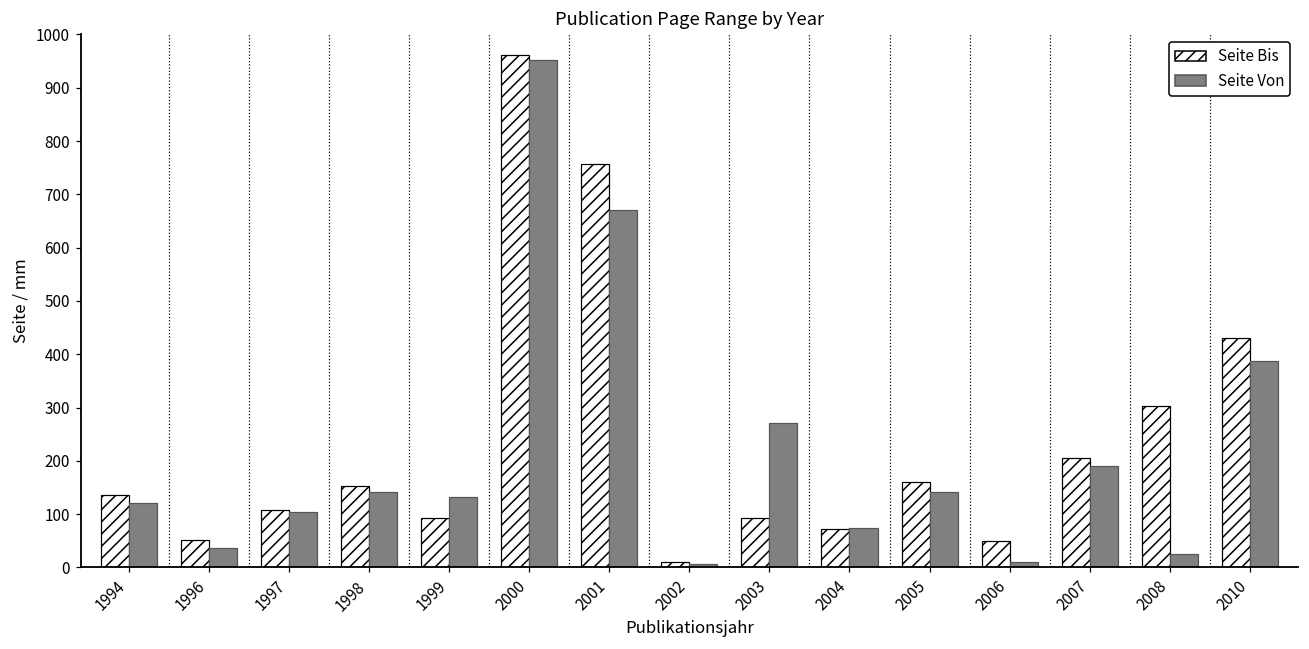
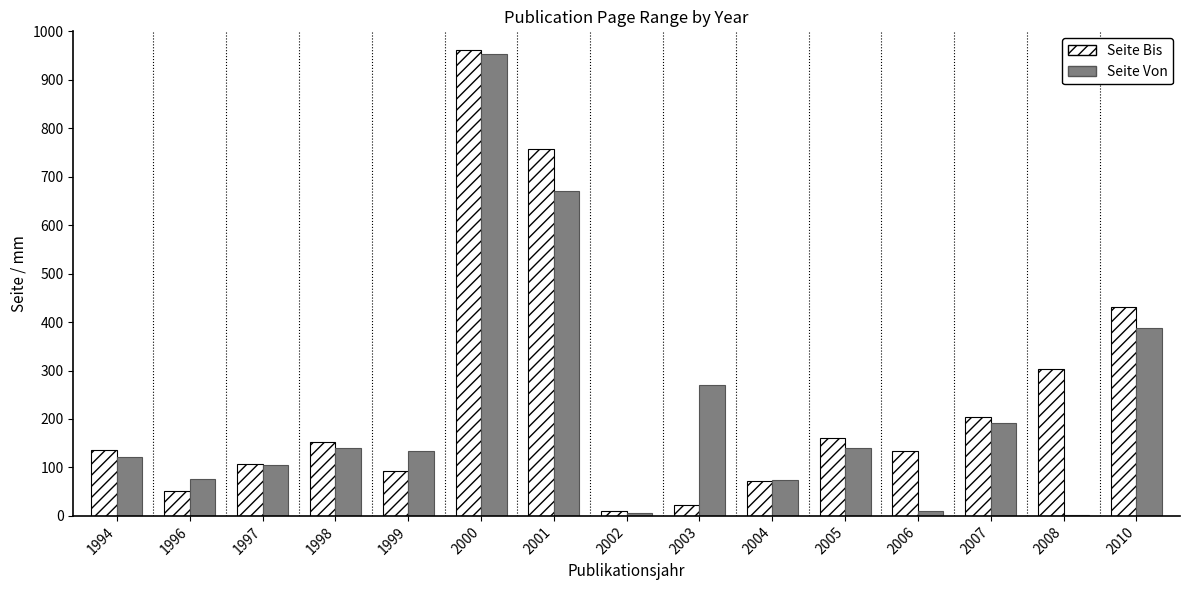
Seite Von, 1996: 40 -> 80
Seite Bis, 2003: 90 -> 20
Seite Bis, 2006: 50 -> 130
Seite Von, 2008: 30 -> 0
